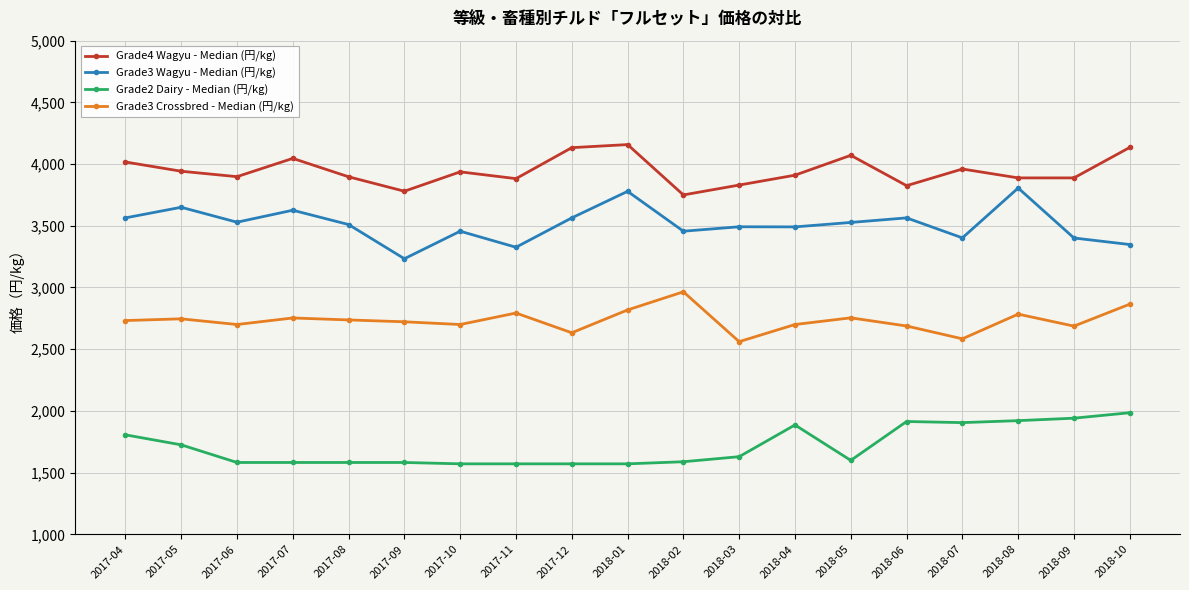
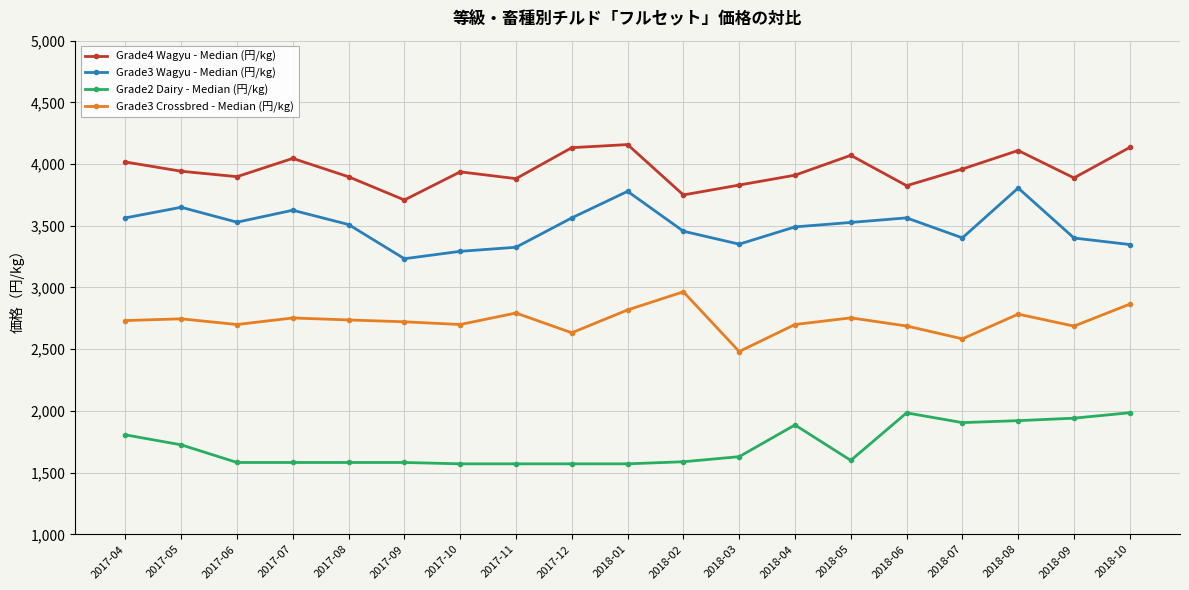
Grade4 Wagyu - Median (円/kg), 2017-09: 3,780 -> 3,710
Grade3 Wagyu - Median (円/kg), 2017-10: 3,460 -> 3,290
Grade3 Wagyu - Median (円/kg), 2018-03: 3,490 -> 3,350
Grade3 Crossbred - Median (円/kg), 2018-03: 2,560 -> 2,480
Grade2 Dairy - Median (円/kg), 2018-06: 1,910 -> 1,980
Grade4 Wagyu - Median (円/kg), 2018-08: 3,890 -> 4,110
